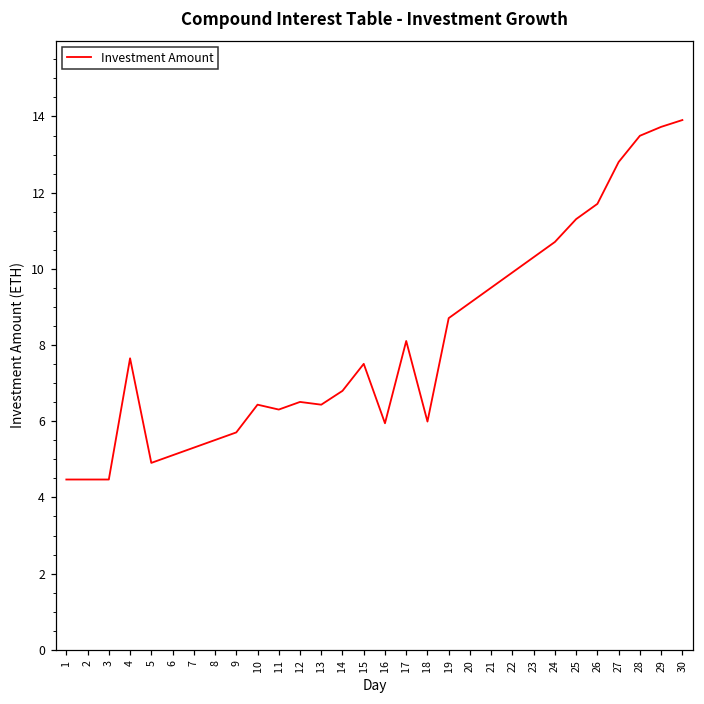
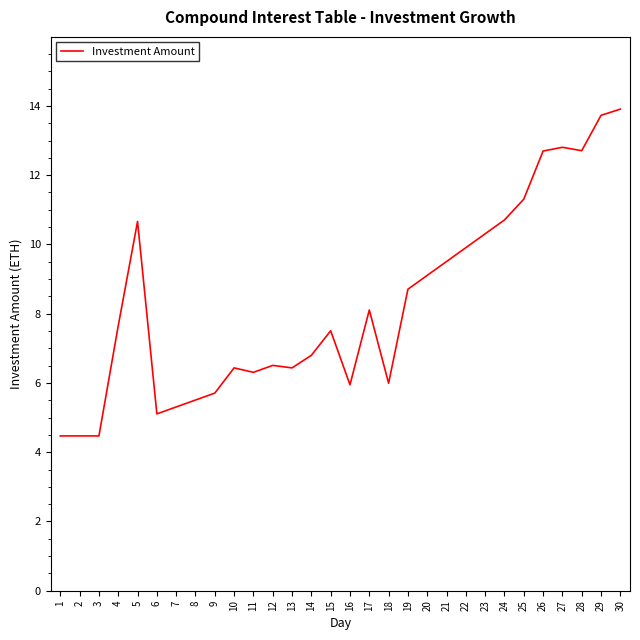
5: 4.9 -> 10.7
26: 11.7 -> 12.7
28: 13.5 -> 12.7
